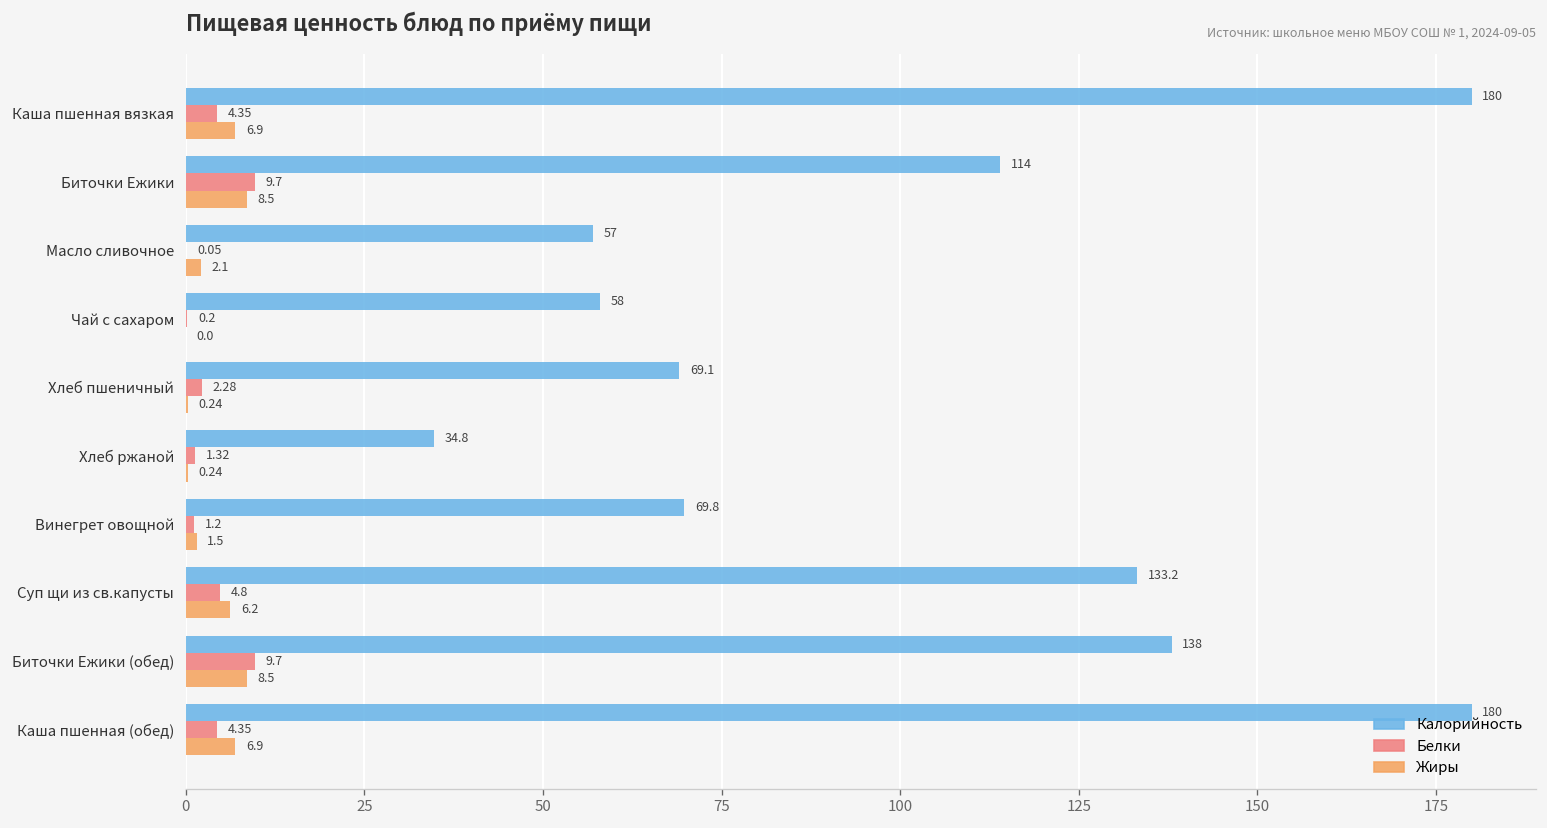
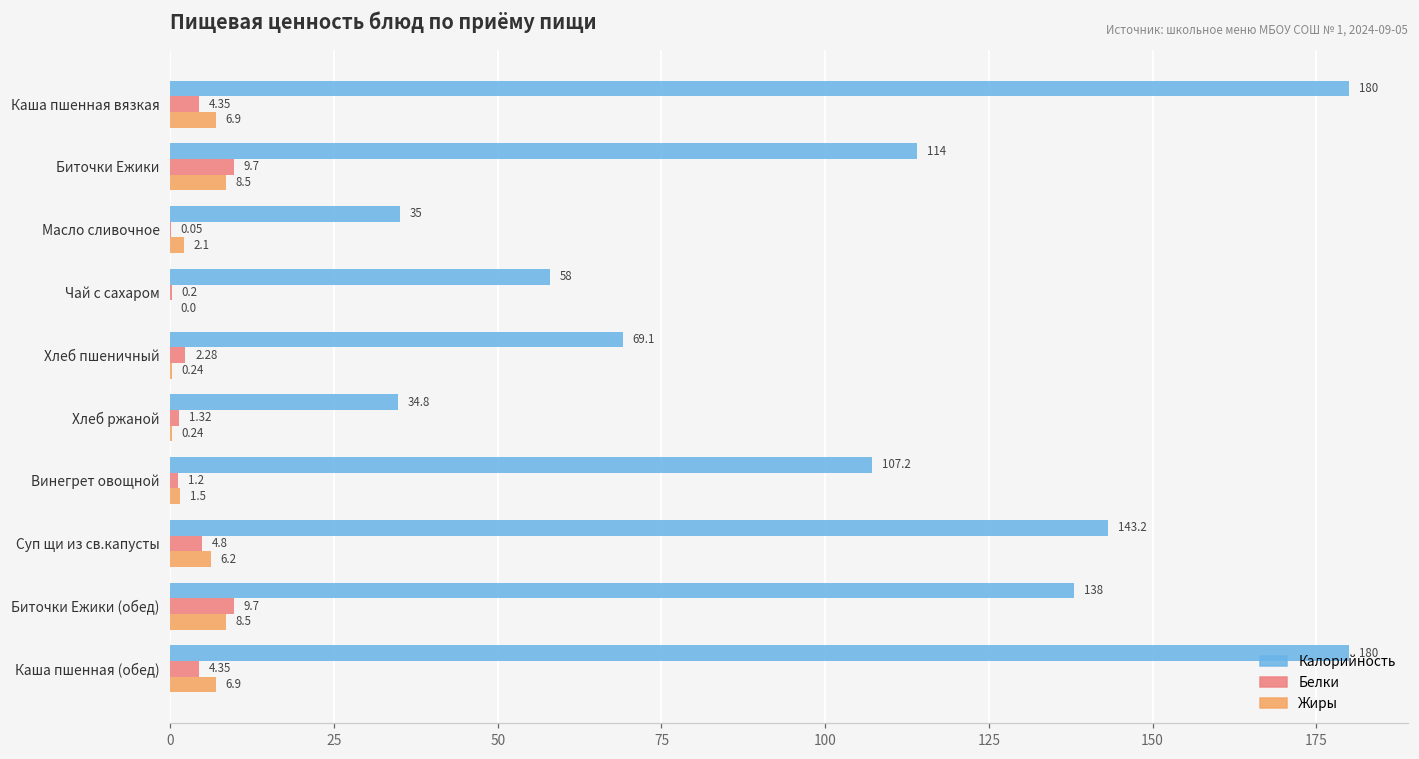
Калорийность, Масло сливочное: 57 -> 35
Калорийность, Винегрет овощной: 69.8 -> 107.2
Калорийность, Суп щи из св.капусты: 133.2 -> 143.2
